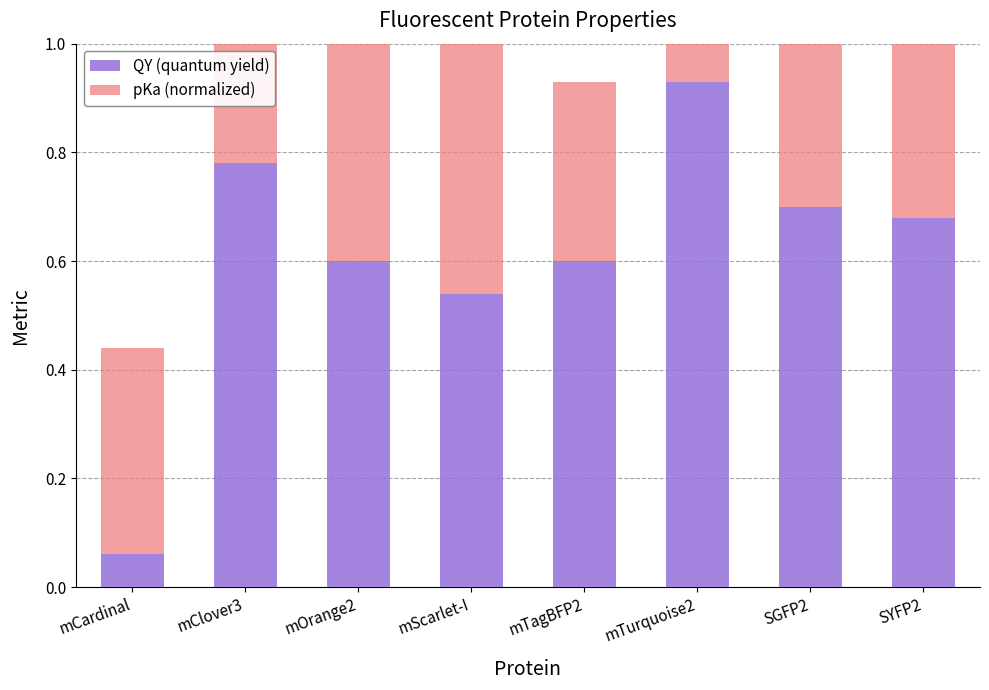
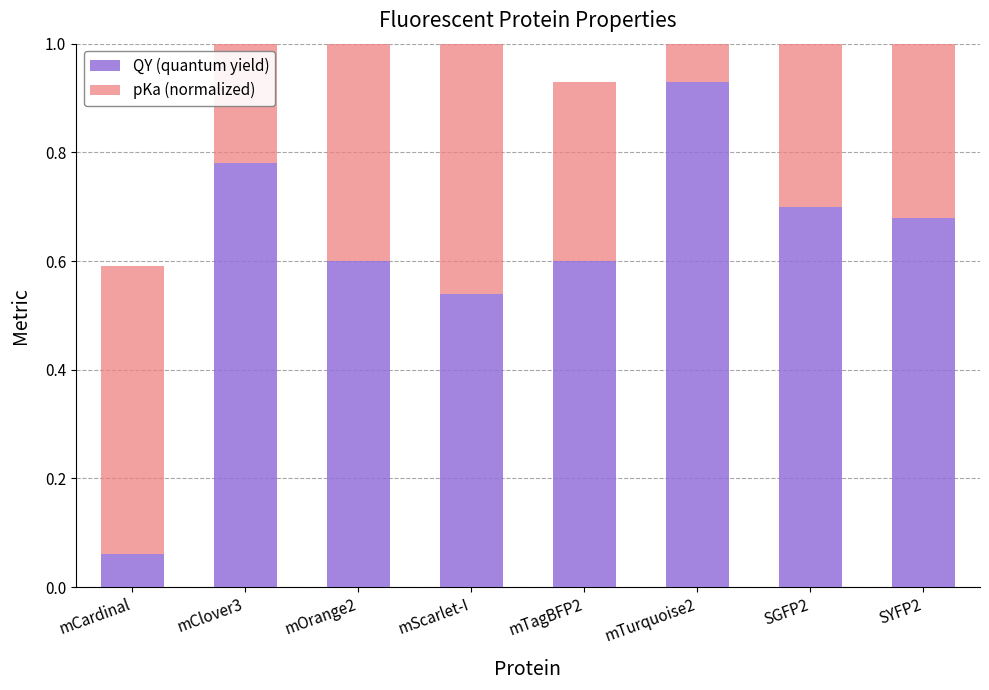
pKa (normalized), mCardinal: 0.38 -> 0.53
